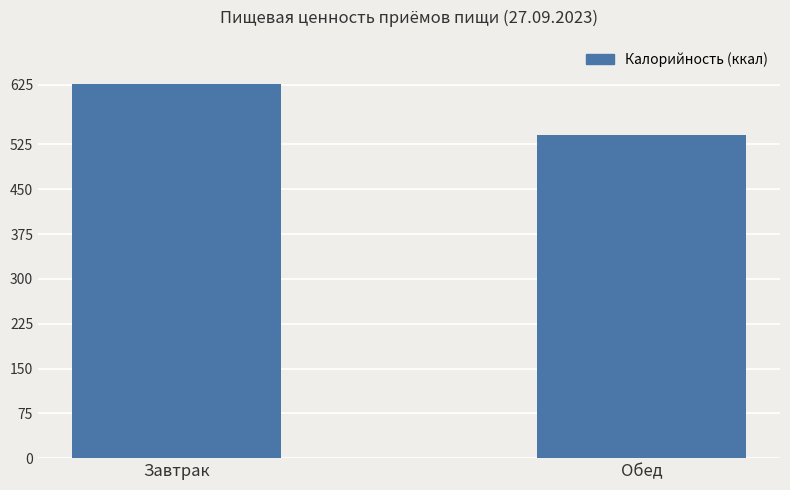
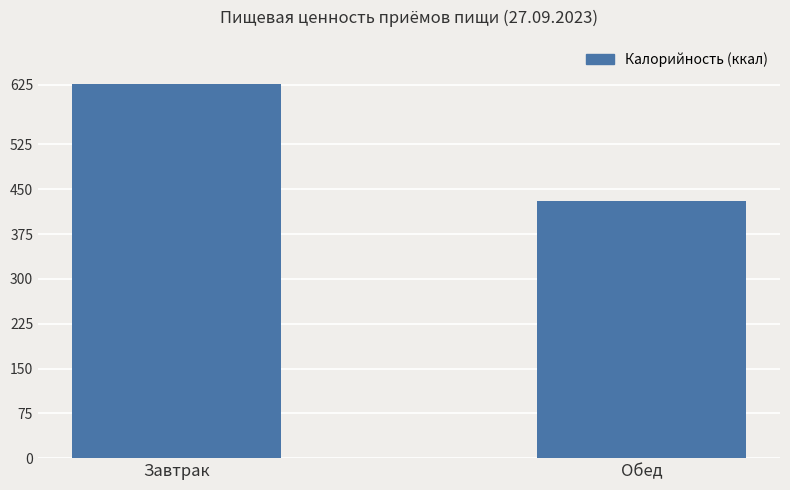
Обед: 540 -> 430
